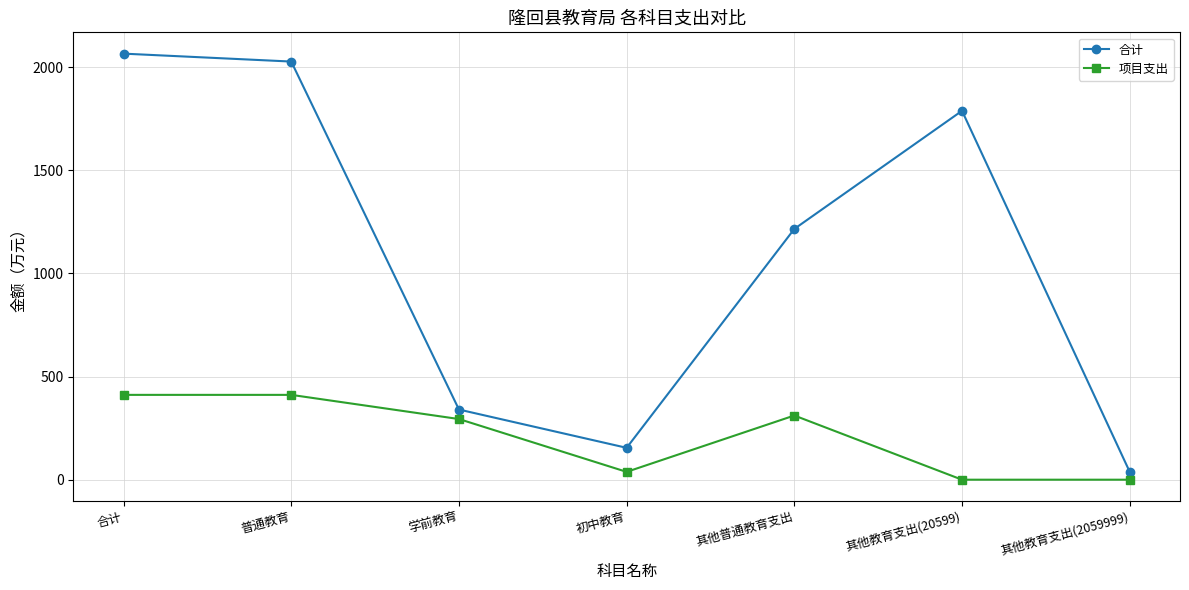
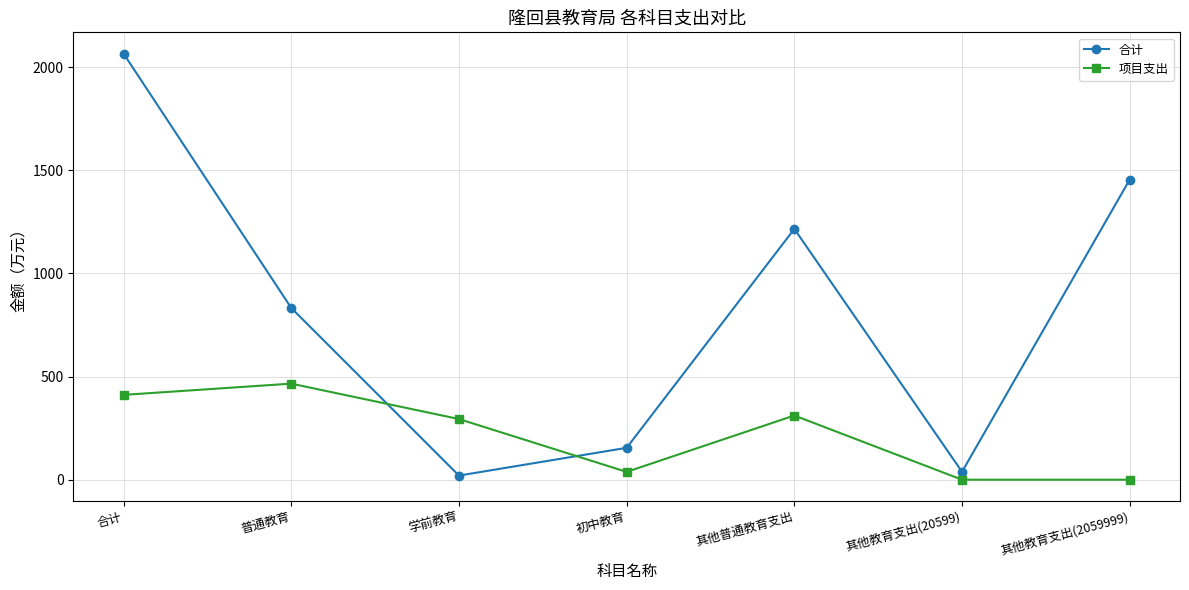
合计, 普通教育: 2030 -> 830
项目支出, 普通教育: 410 -> 470
合计, 学前教育: 340 -> 20
合计, 其他教育支出(20599): 1790 -> 40
合计, 其他教育支出(2059999): 40 -> 1450
